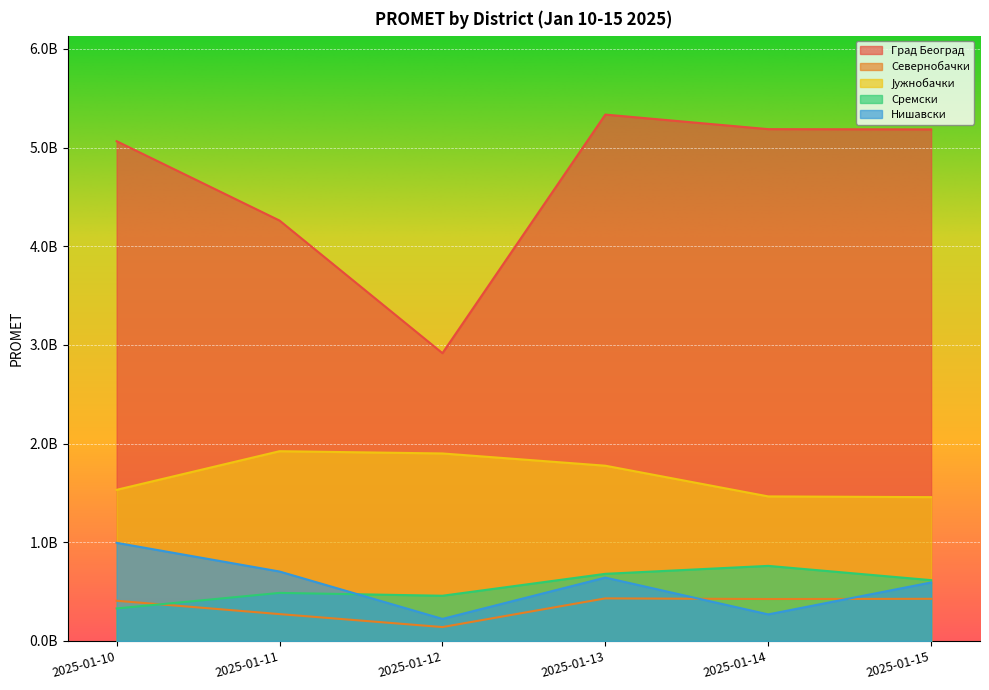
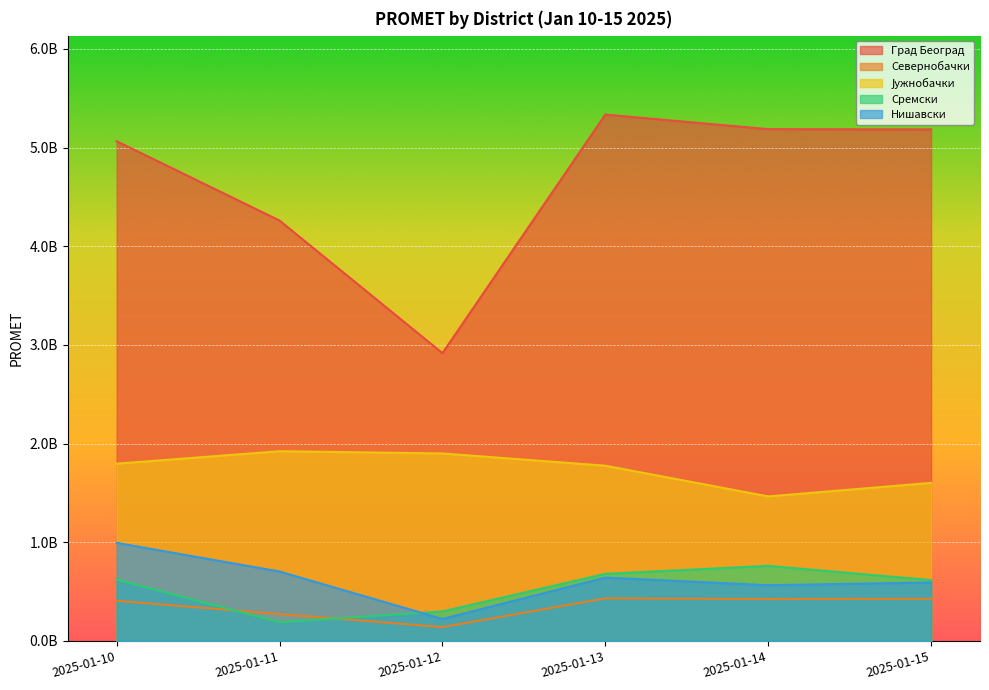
Јужнобачки, 2025-01-10: 1500000000 -> 1800000000
Сремски, 2025-01-10: 300000000 -> 600000000
Сремски, 2025-01-11: 500000000 -> 200000000
Сремски, 2025-01-12: 500000000 -> 300000000
Нишавски, 2025-01-14: 300000000 -> 600000000
Јужнобачки, 2025-01-15: 1500000000 -> 1600000000
